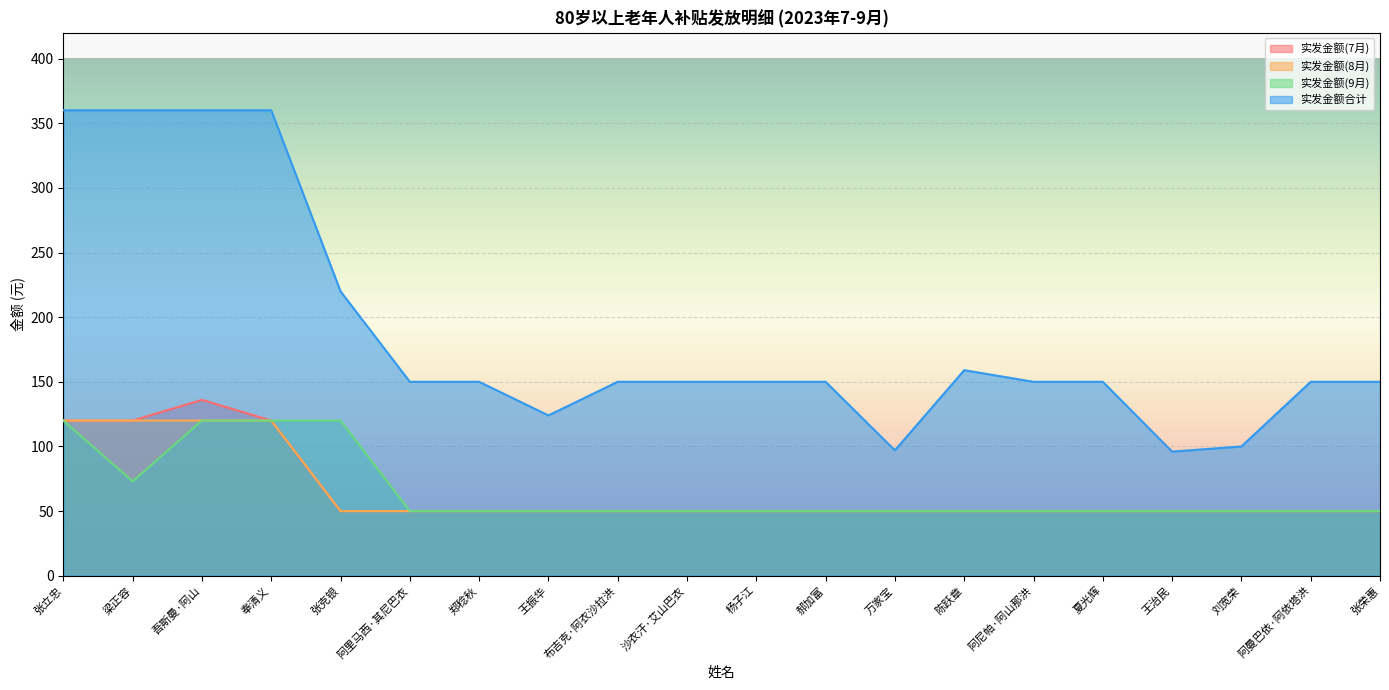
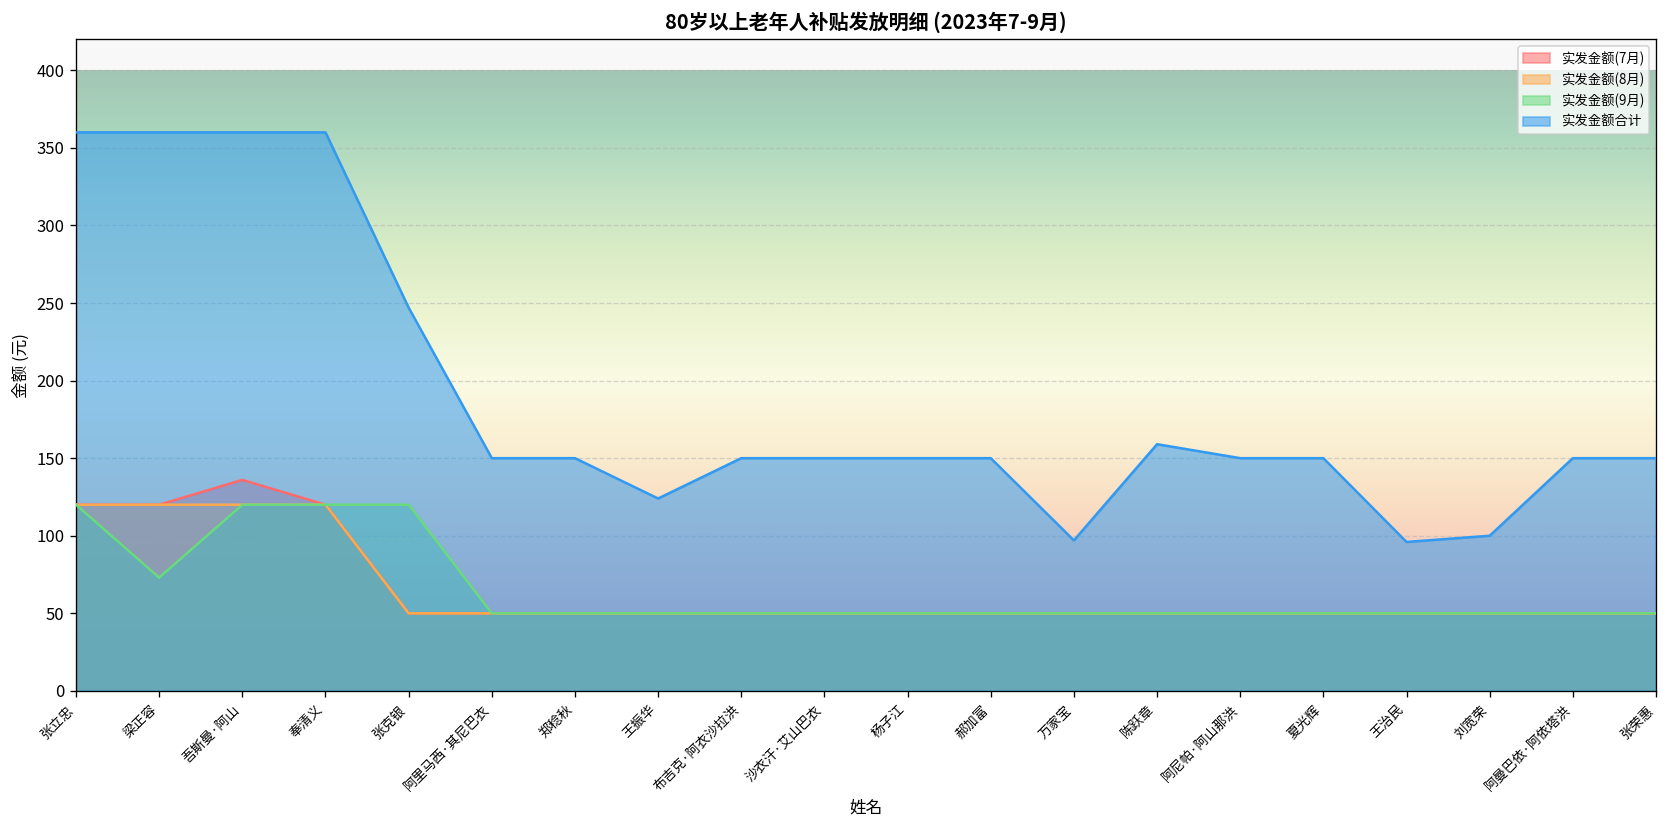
实发金额合计, 张克银: 220 -> 247
